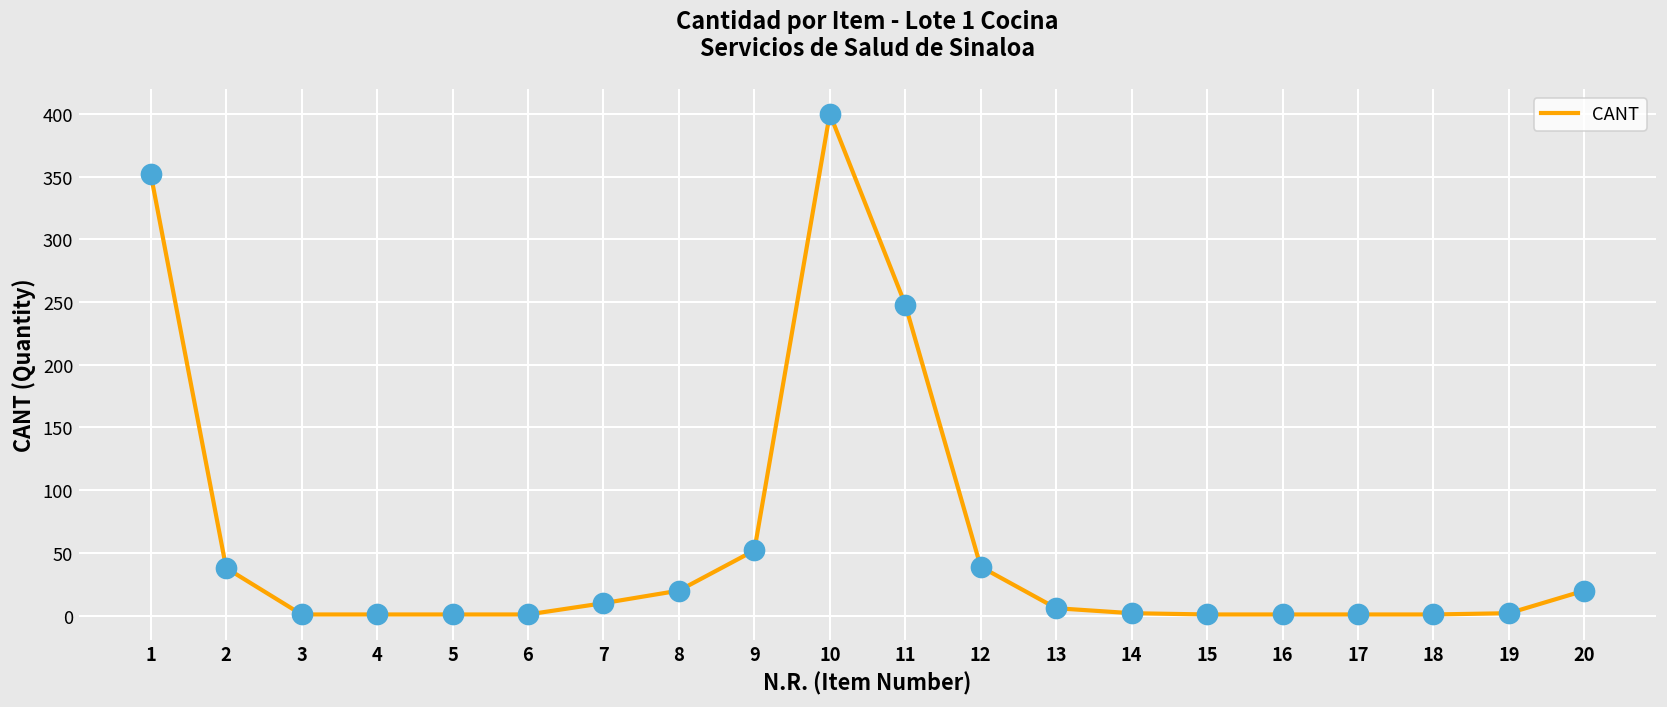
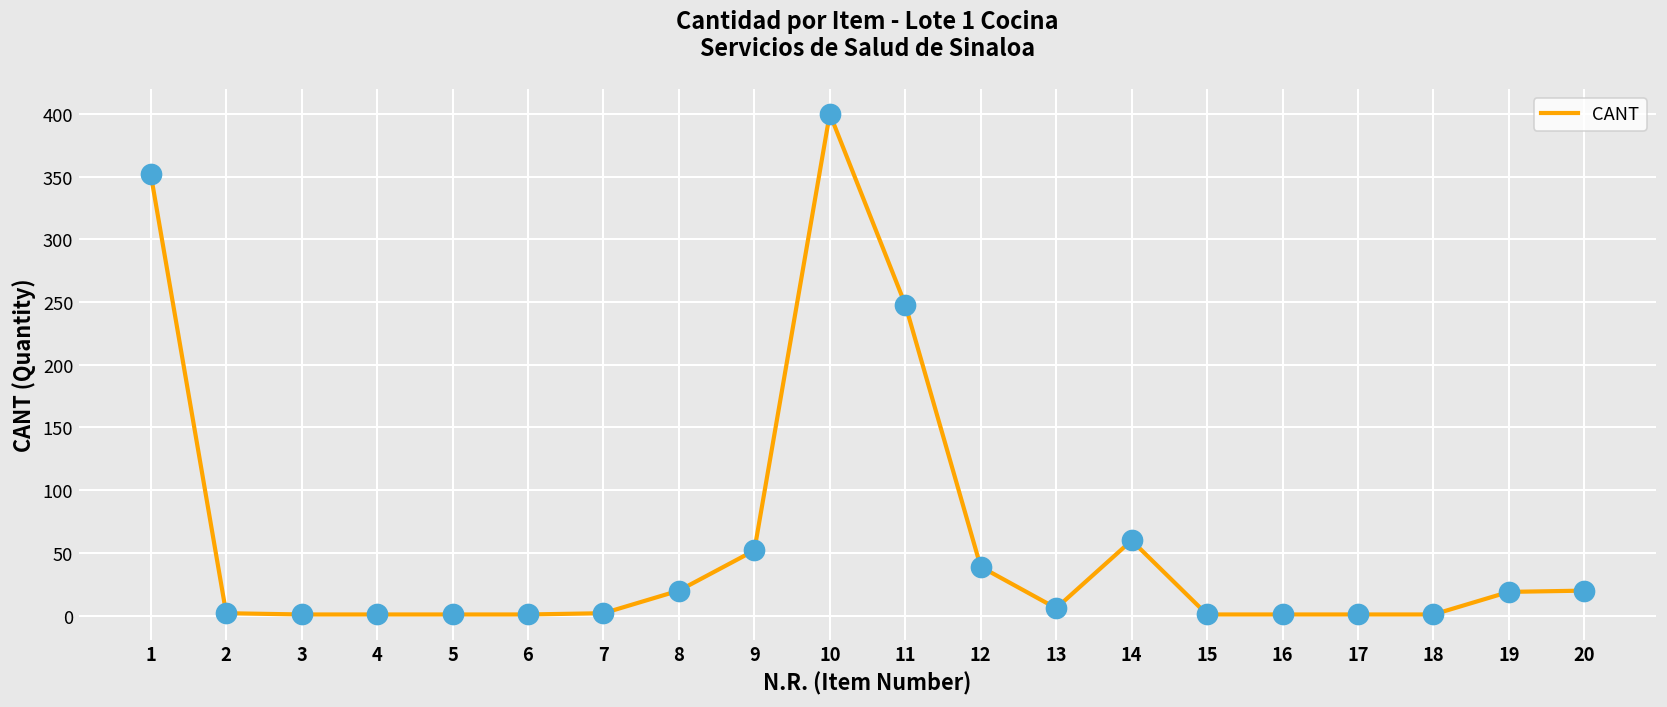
2: 38 -> 2
7: 10 -> 2
14: 2 -> 60
19: 2 -> 19
